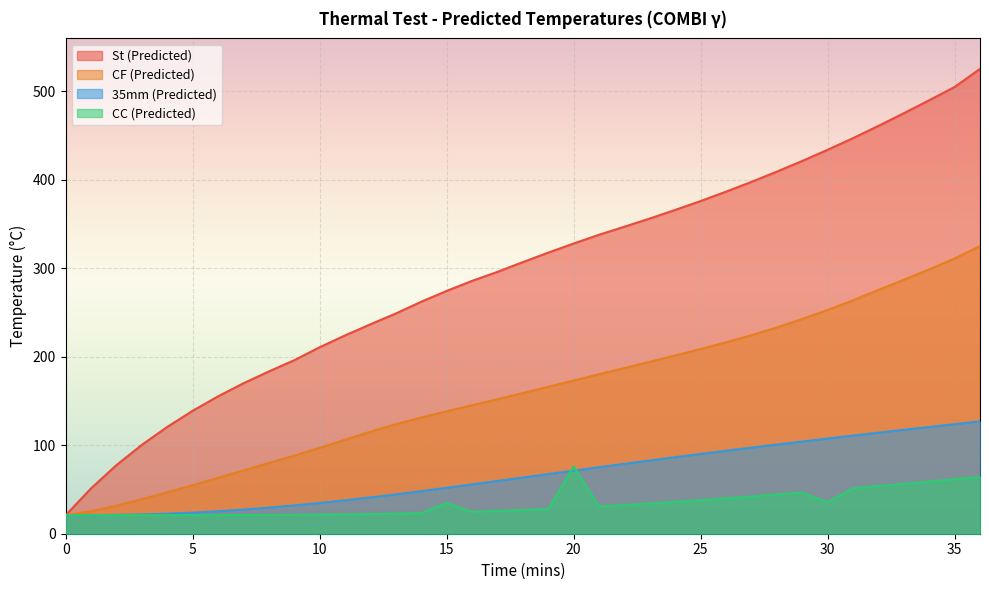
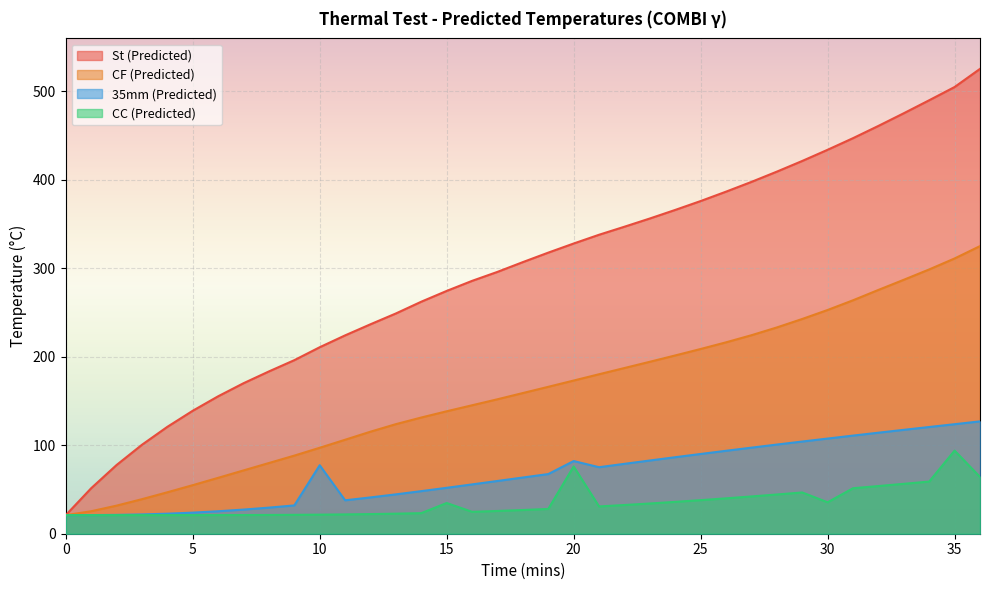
35mm (Predicted), 10: 30 -> 80
35mm (Predicted), 20: 70 -> 80
CC (Predicted), 35: 60 -> 90
